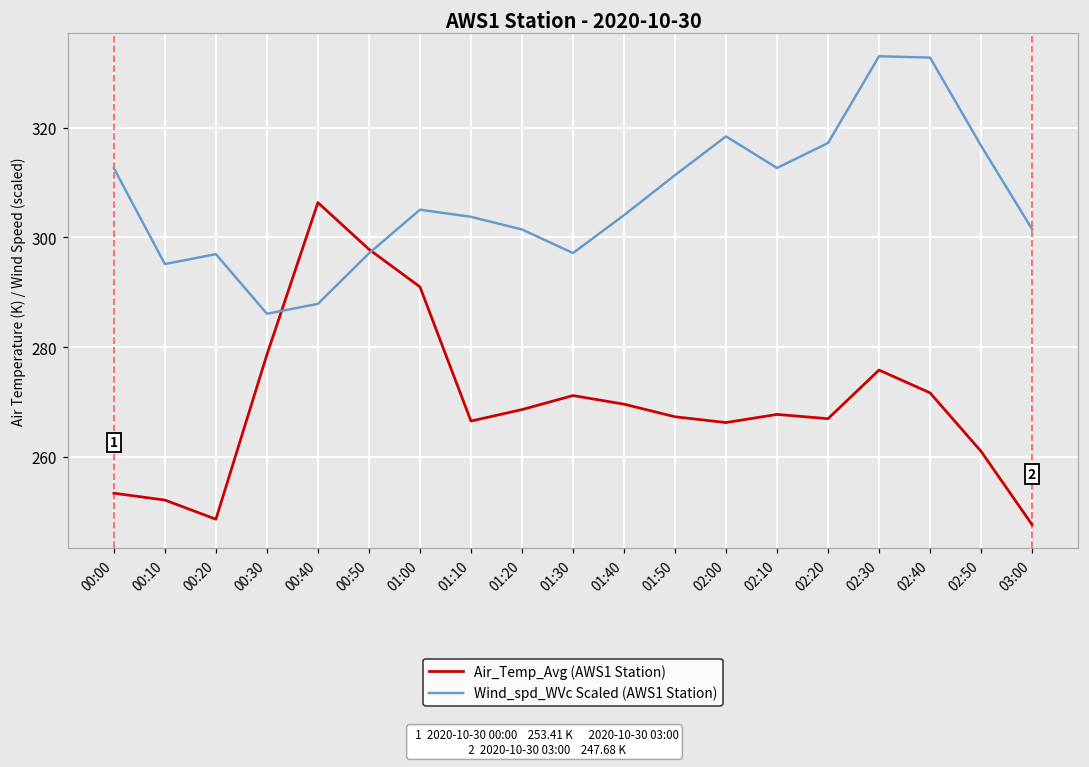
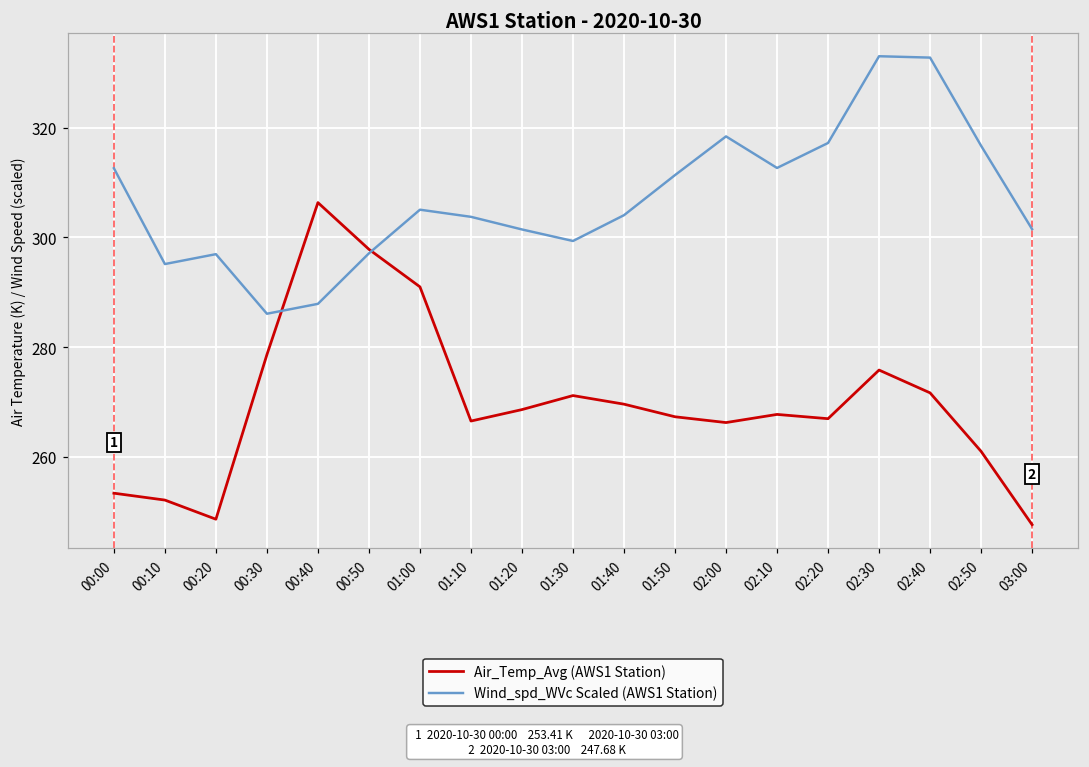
Wind_spd_WVc Scaled (AWS1 Station), 01:30: 297 -> 299
